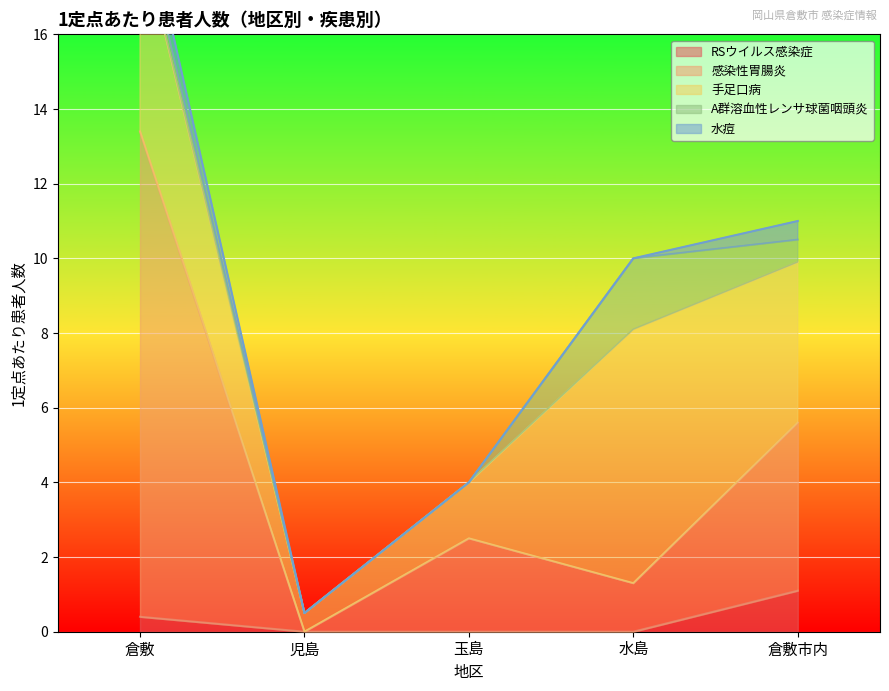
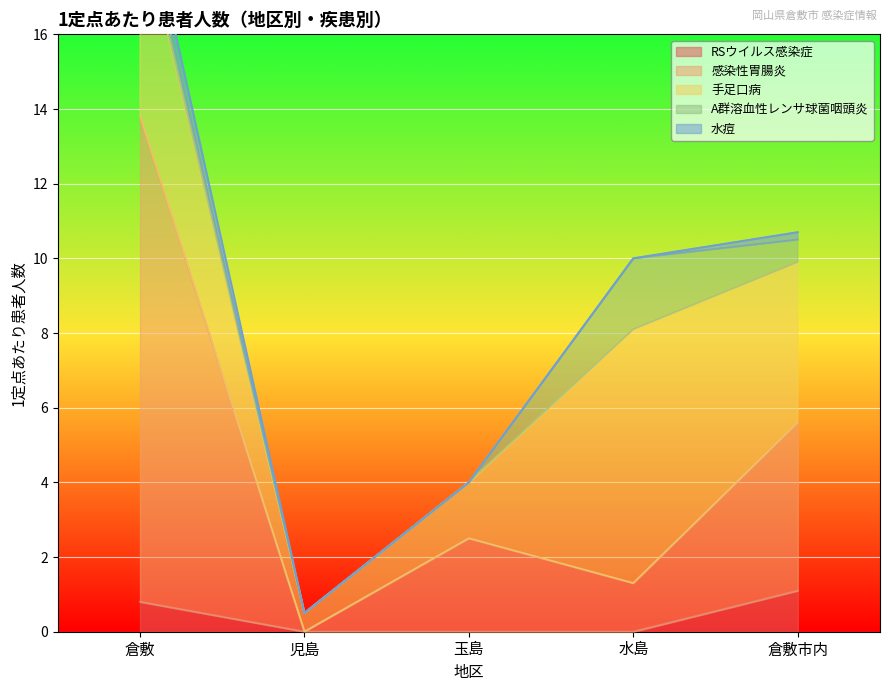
RSウイルス感染症, 倉敷: 0.4 -> 0.8
水痘, 倉敷市内: 0.5 -> 0.2
